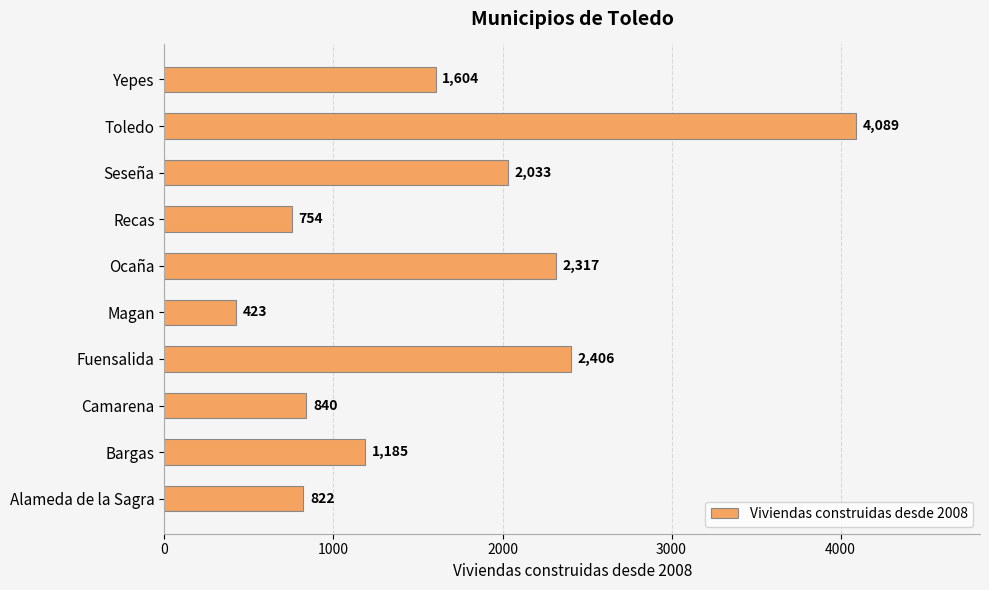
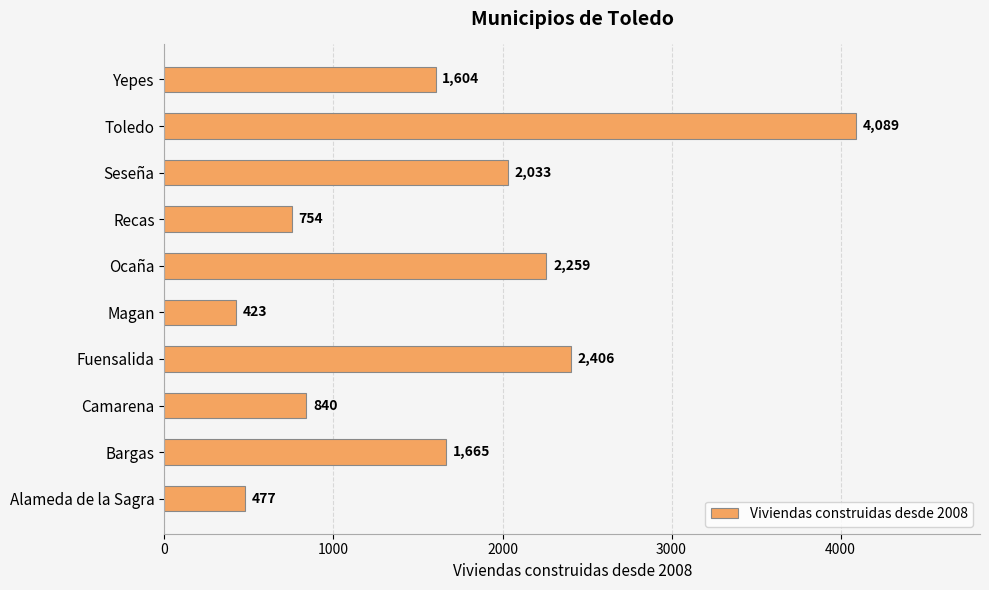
Ocaña: 2,317 -> 2,259
Bargas: 1,185 -> 1,665
Alameda de la Sagra: 822 -> 477
